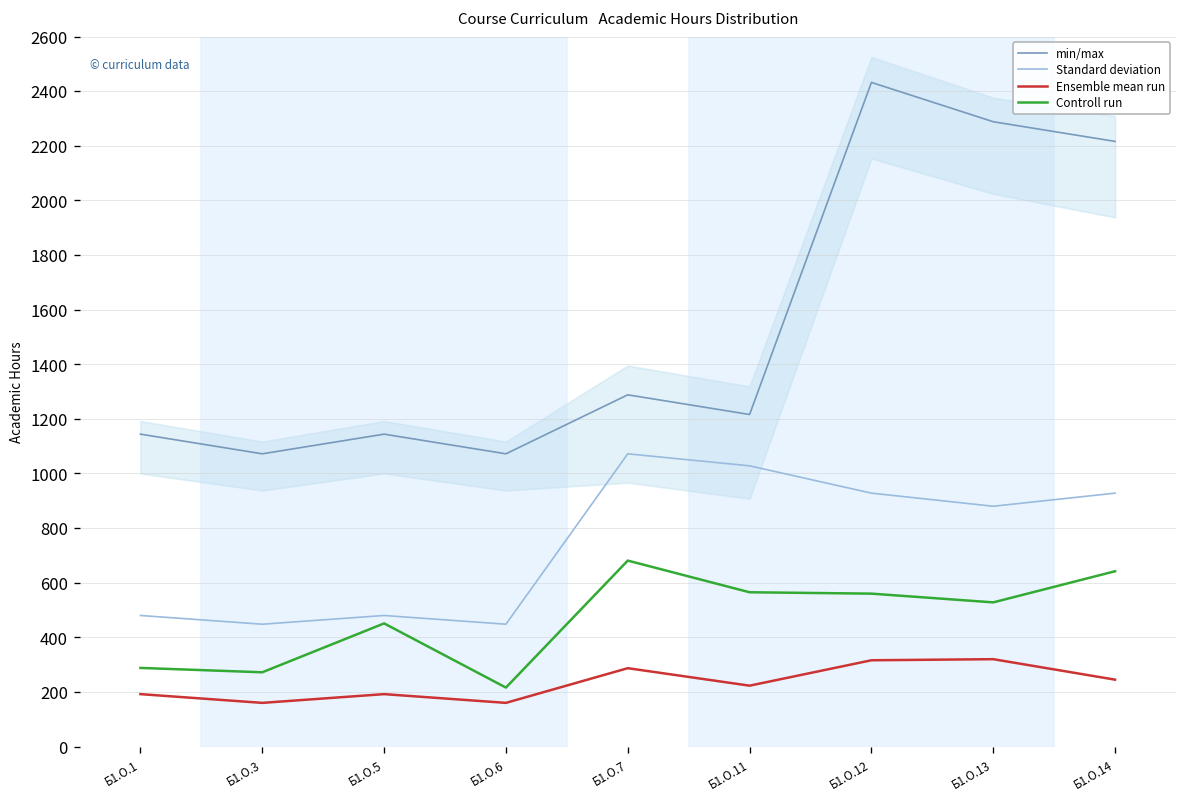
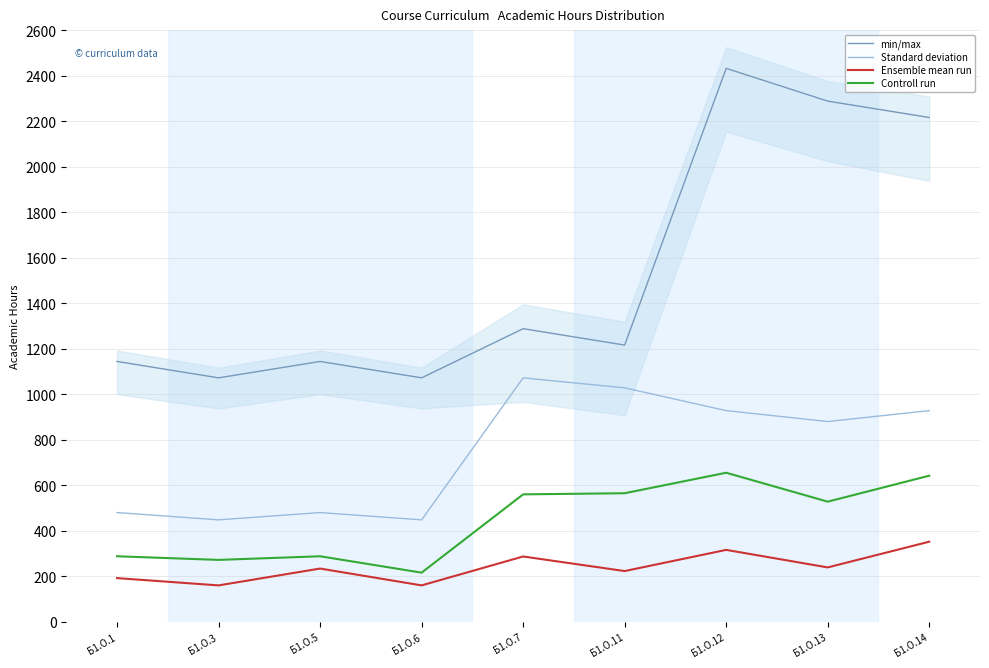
Ensemble mean run, Б1.О.5: 190 -> 230
Controll run, Б1.О.5: 450 -> 290
Controll run, Б1.О.7: 680 -> 560
Controll run, Б1.О.12: 560 -> 660
Ensemble mean run, Б1.О.13: 320 -> 240
Ensemble mean run, Б1.О.14: 250 -> 350
